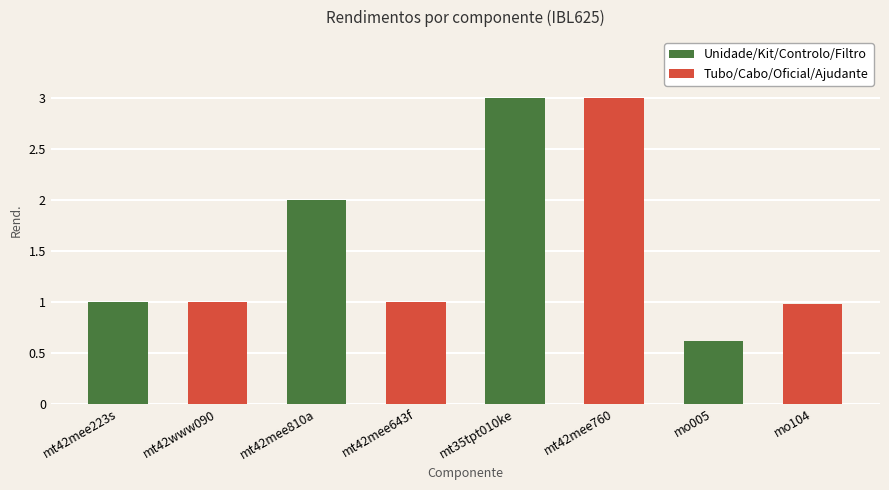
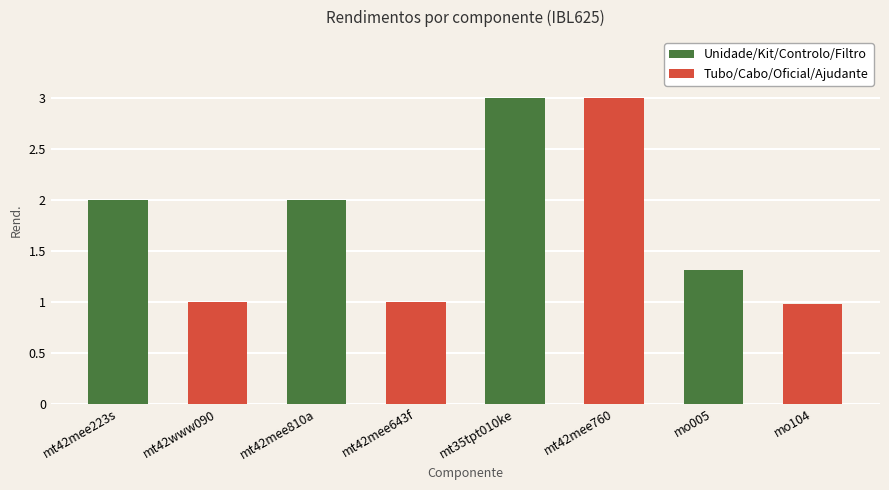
mt42mee223s: 1 -> 2
mo005: 0.61 -> 1.31
